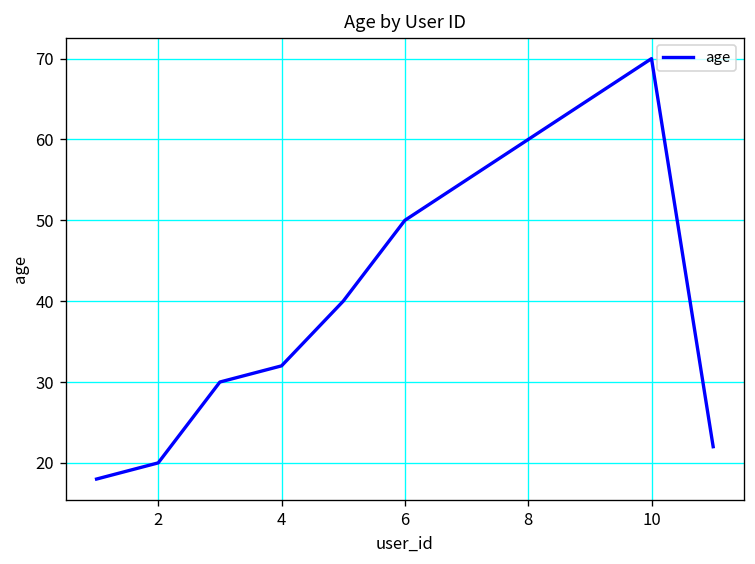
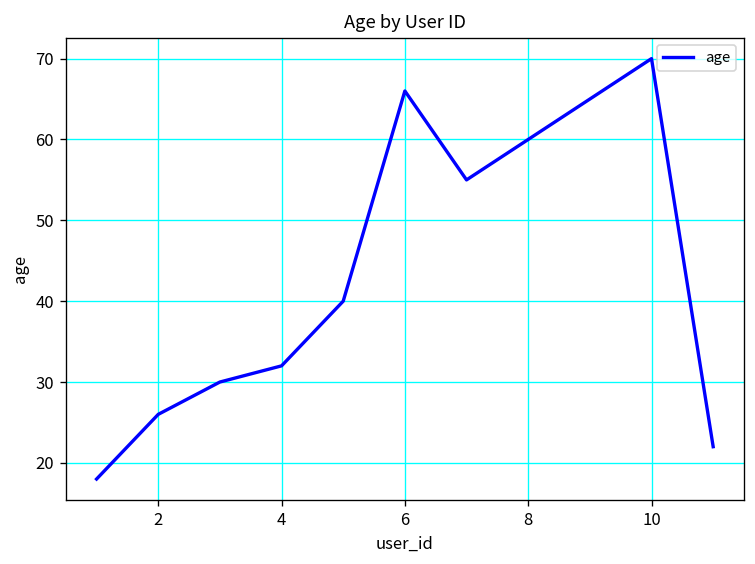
2: 20 -> 26
6: 50 -> 66
